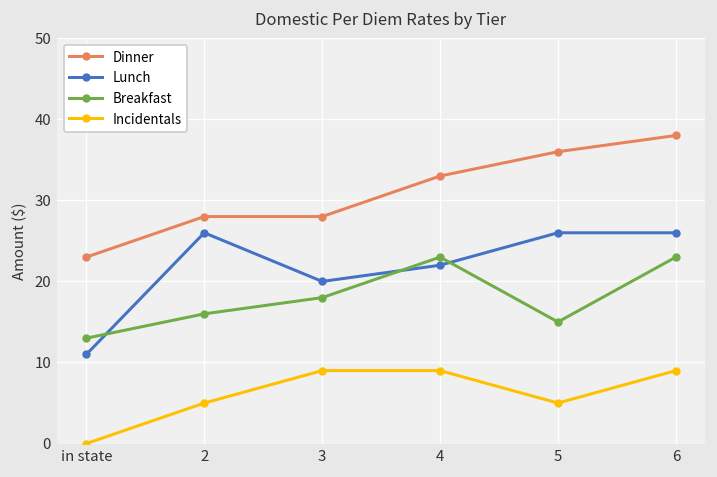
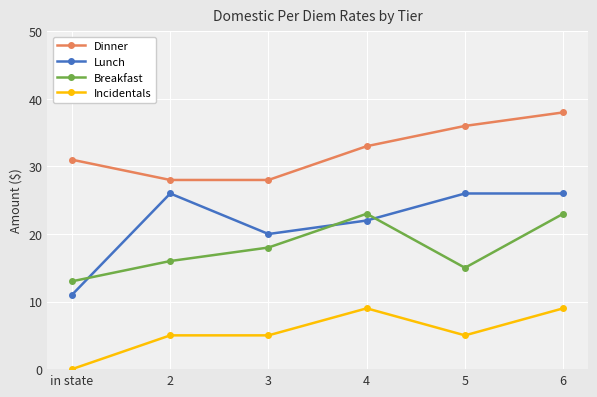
Dinner, in state: 23 -> 31
Incidentals, 3: 9 -> 5
